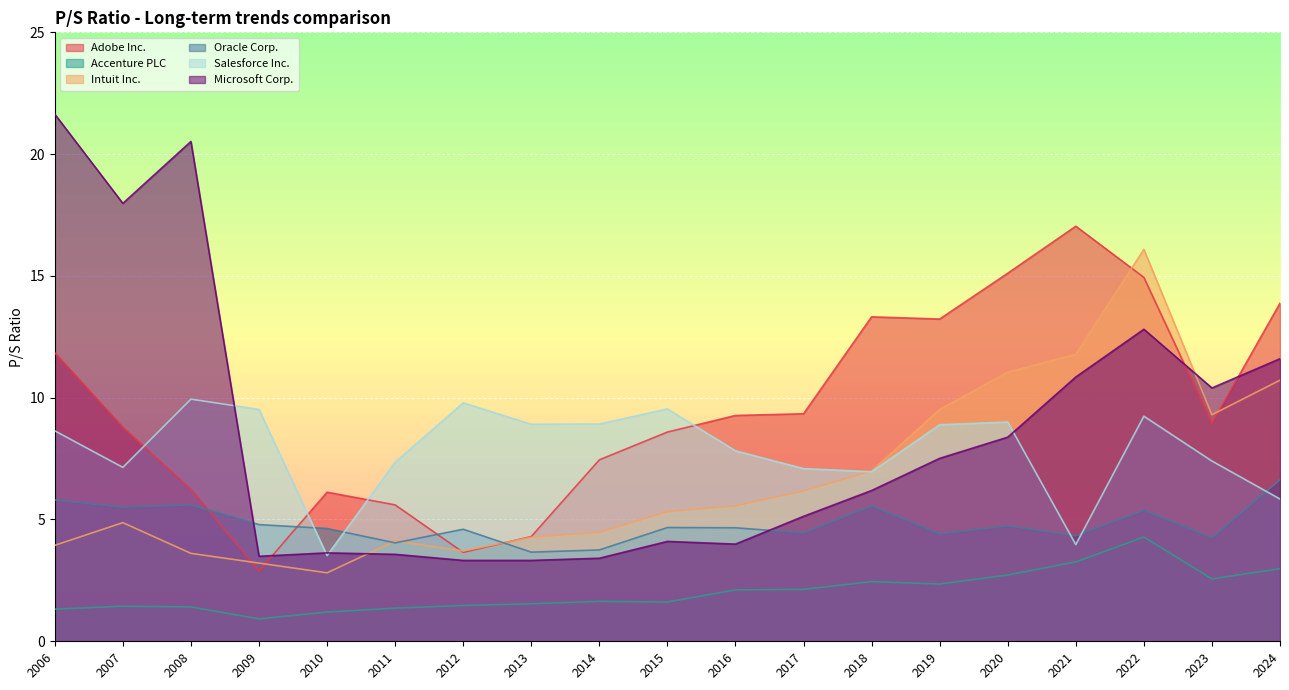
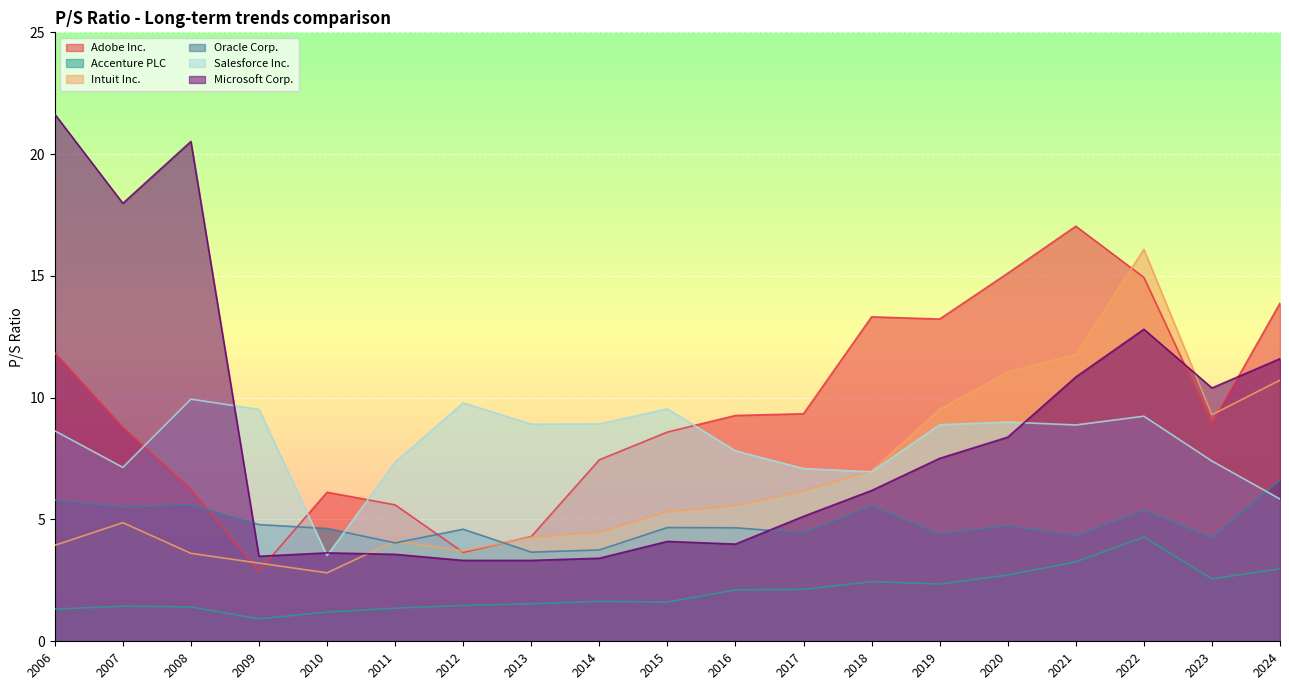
Salesforce Inc., 2021: 4.0 -> 8.9
